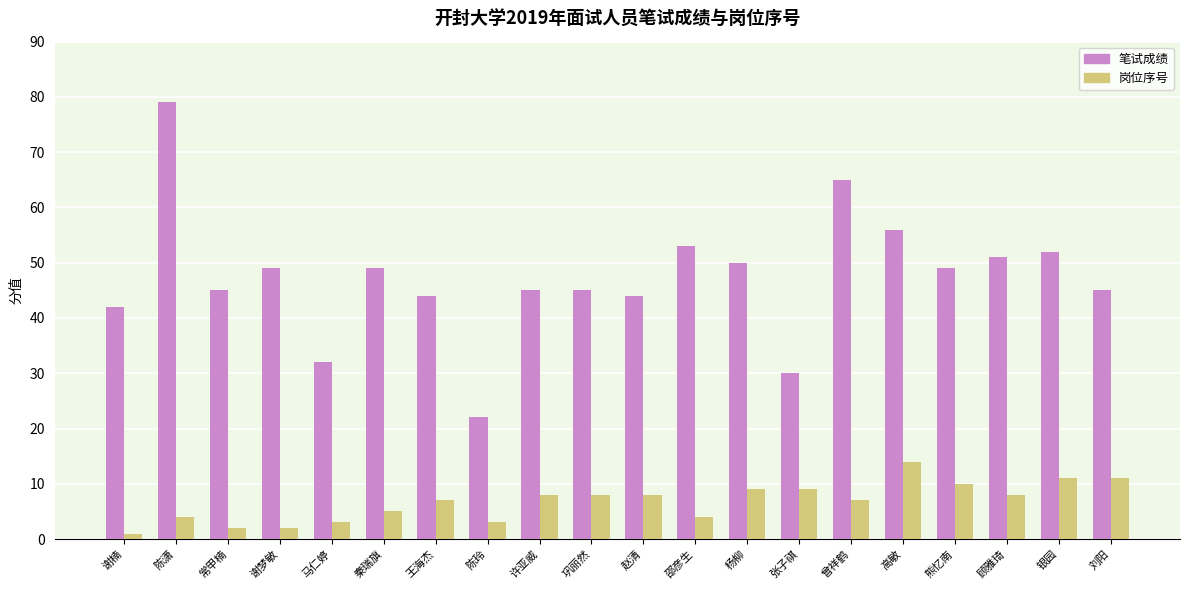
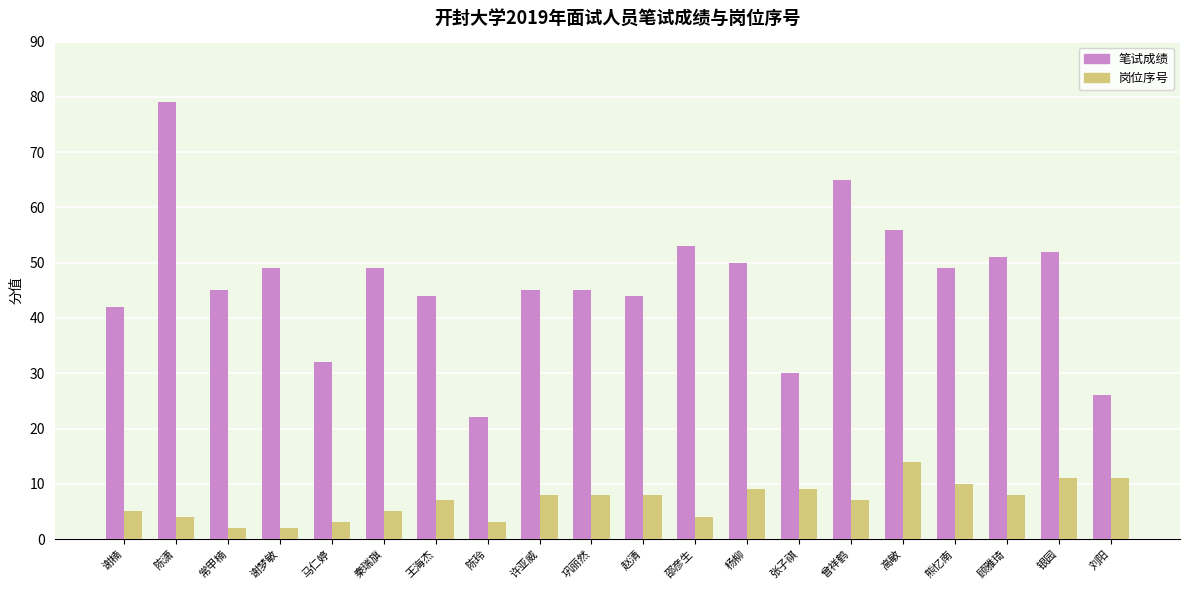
岗位序号, 谢楠: 1 -> 5
笔试成绩, 刘阳: 45 -> 26
